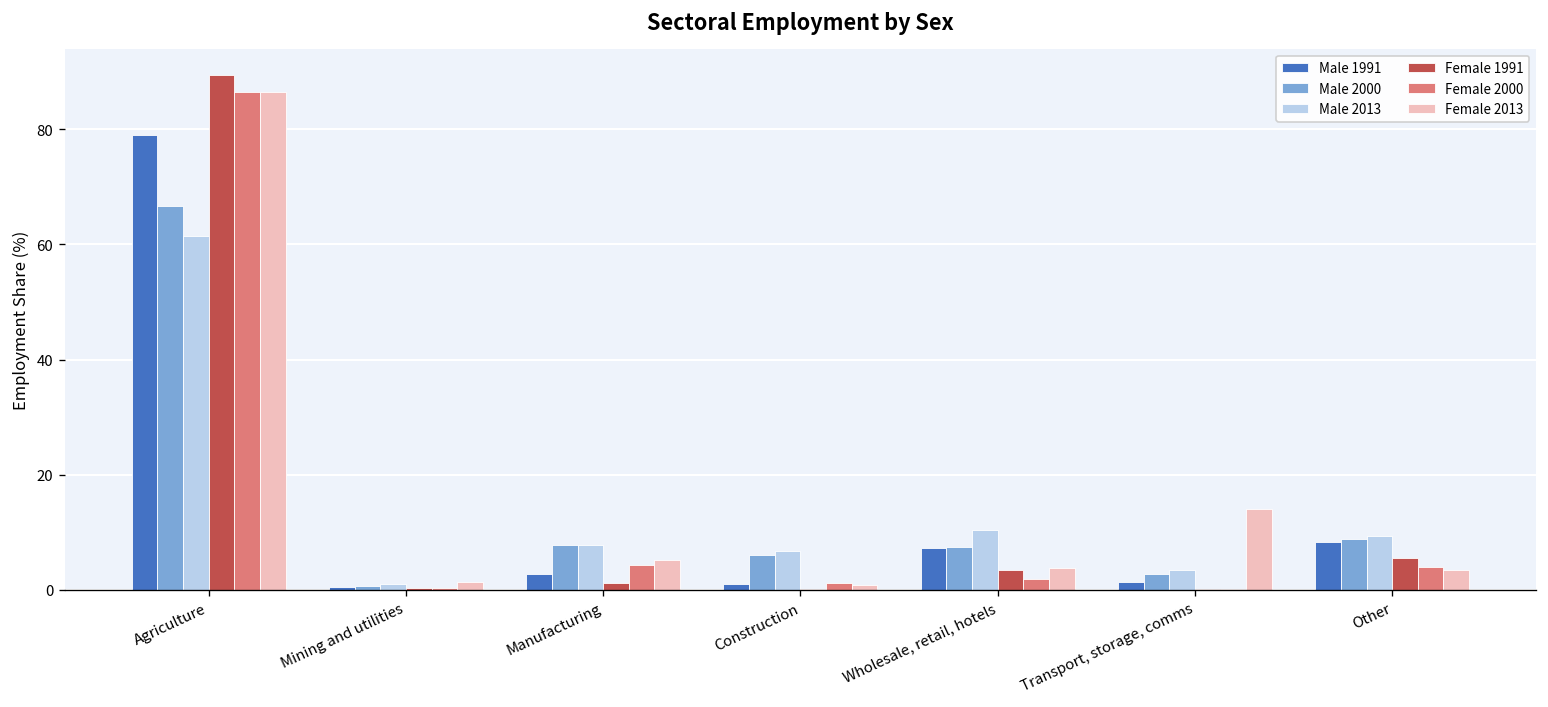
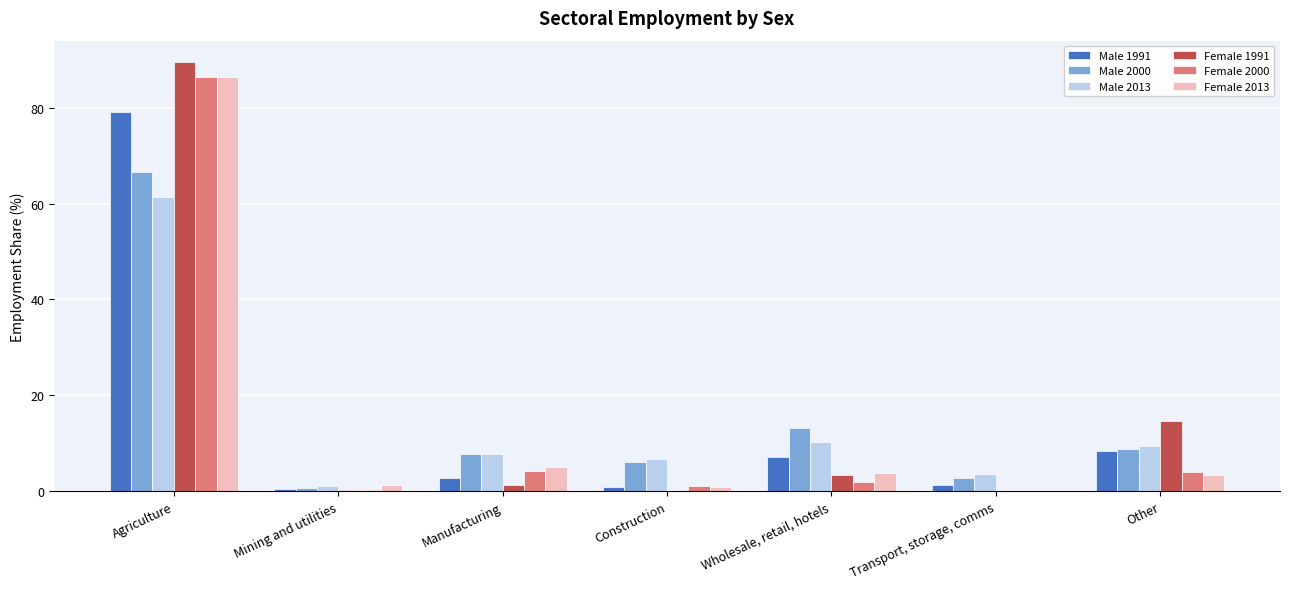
Male 2000, Wholesale, retail, hotels: 7 -> 13
Female 2013, Transport, storage, comms: 14 -> 0
Female 1991, Other: 6 -> 15
